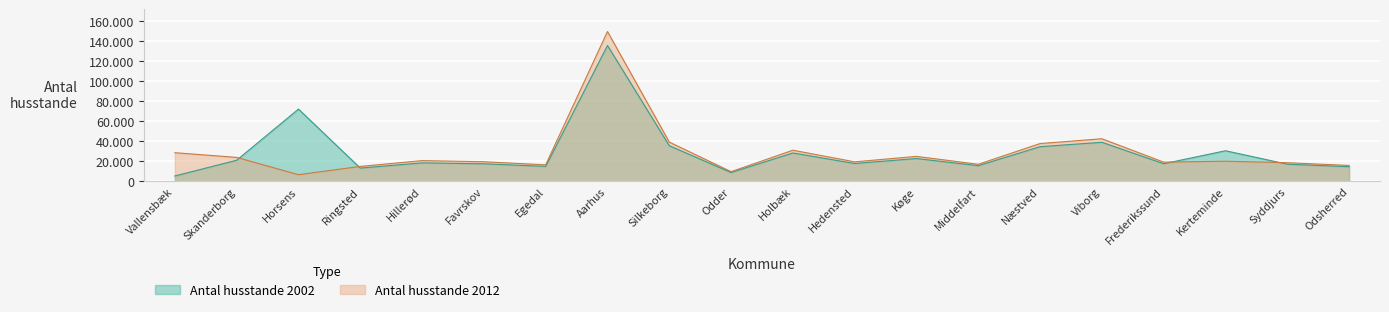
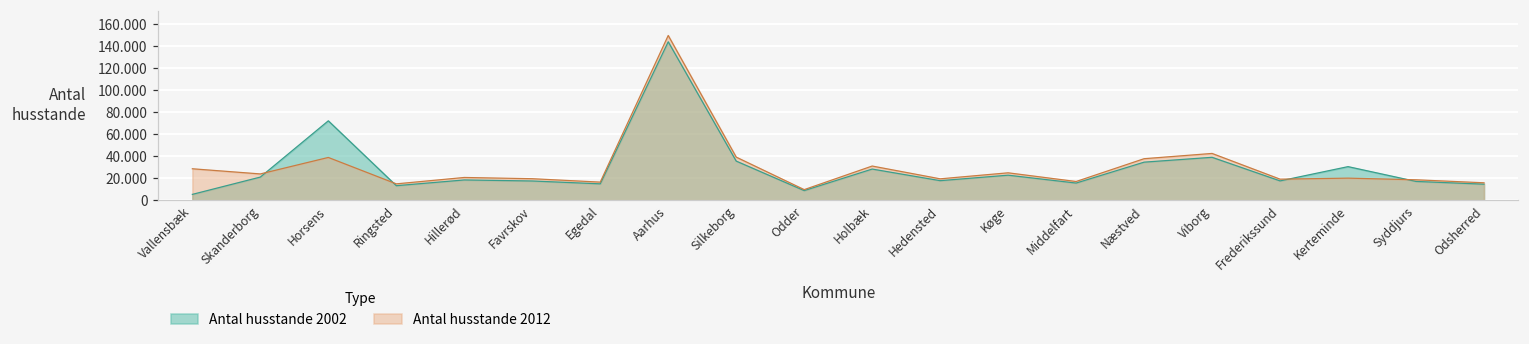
Antal husstande 2012, Horsens: 6 -> 39
Antal husstande 2002, Aarhus: 135 -> 144
